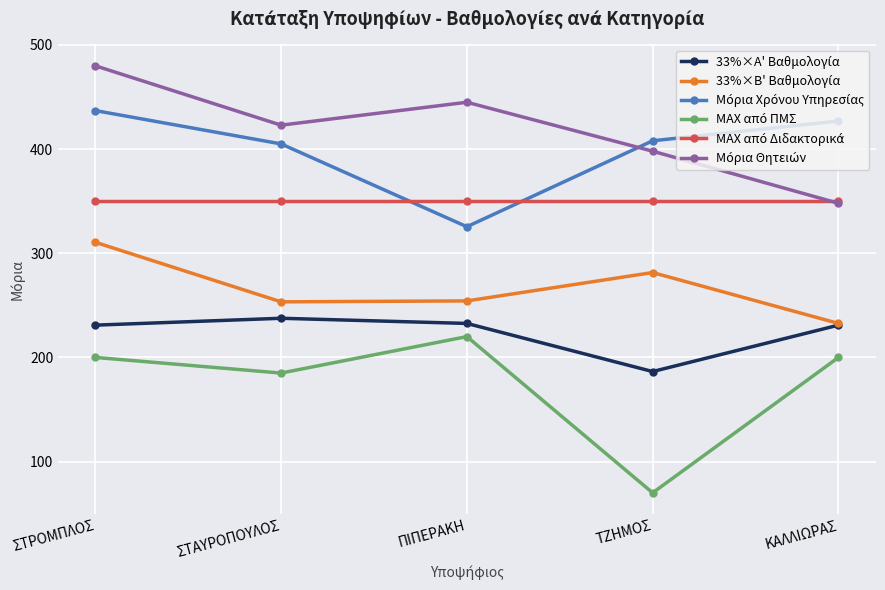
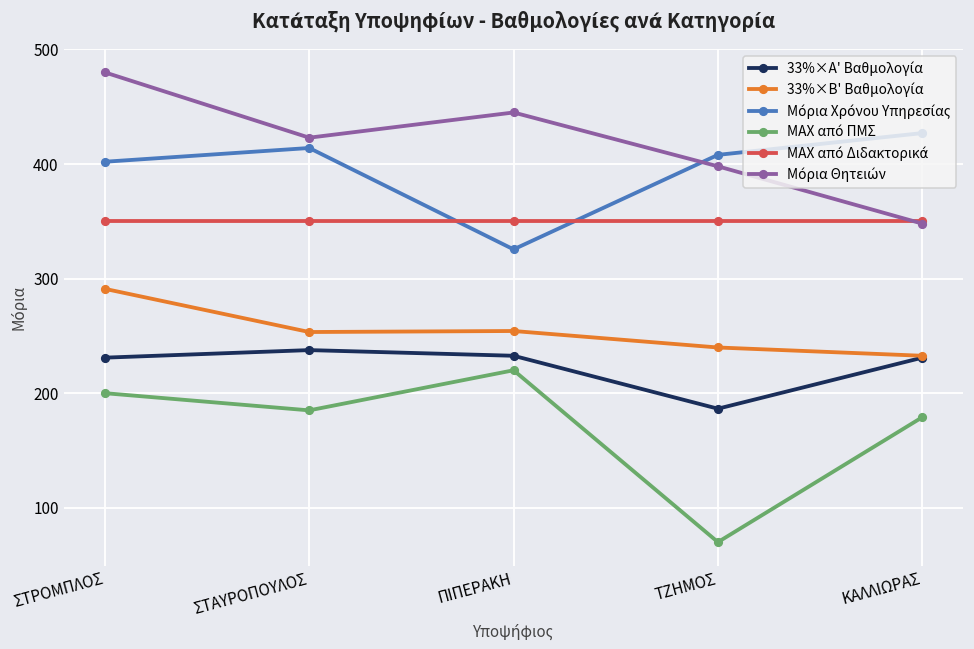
33%×Β' Βαθμολογία, ΣΤΡΟΜΠΛΟΣ: 311 -> 291
Μόρια Χρόνου Υπηρεσίας, ΣΤΡΟΜΠΛΟΣ: 437 -> 402
Μόρια Χρόνου Υπηρεσίας, ΣΤΑΥΡΟΠΟΥΛΟΣ: 405 -> 414
33%×Β' Βαθμολογία, ΤΖΗΜΟΣ: 281 -> 240
MAX από ΠΜΣ, ΚΑΛΛΙΩΡΑΣ: 200 -> 179
